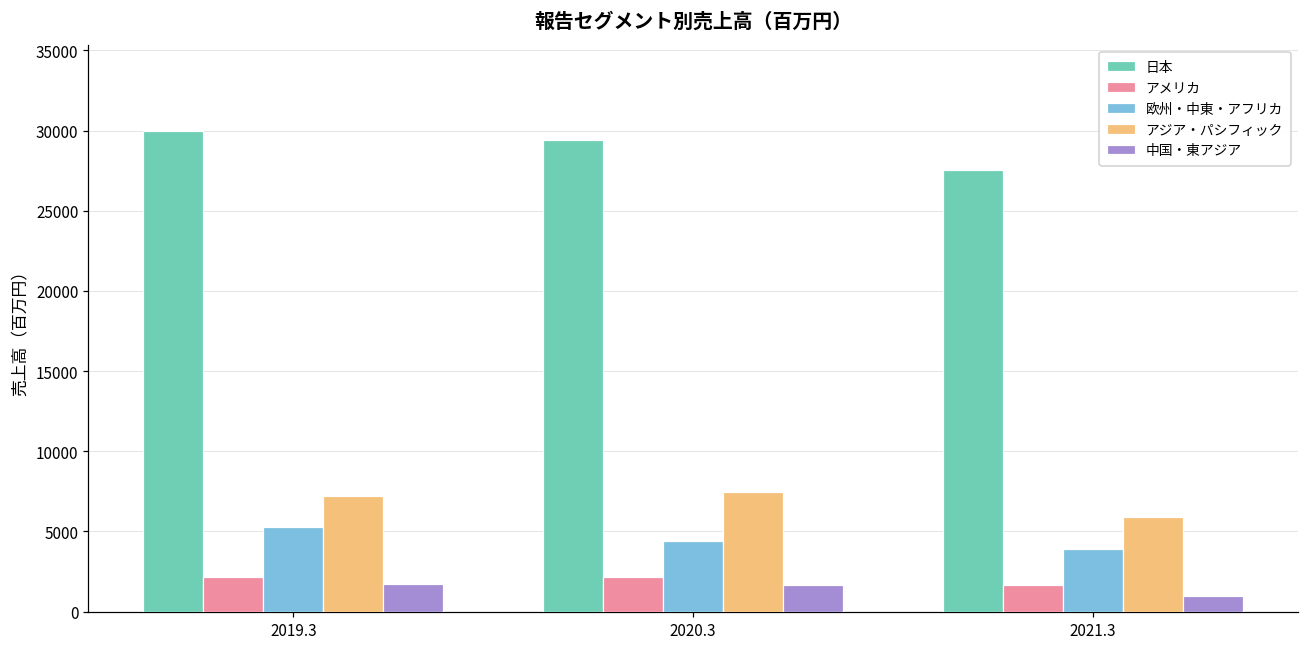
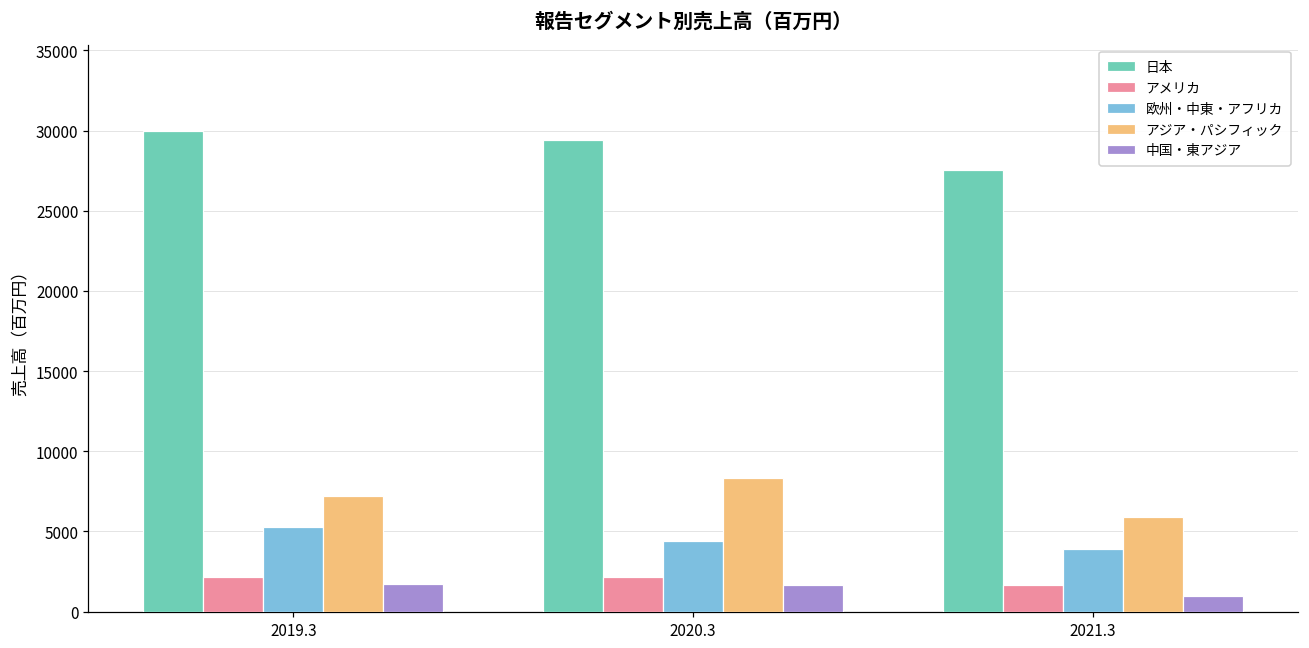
アジア・パシフィック, 2020.3: 7500 -> 8400
